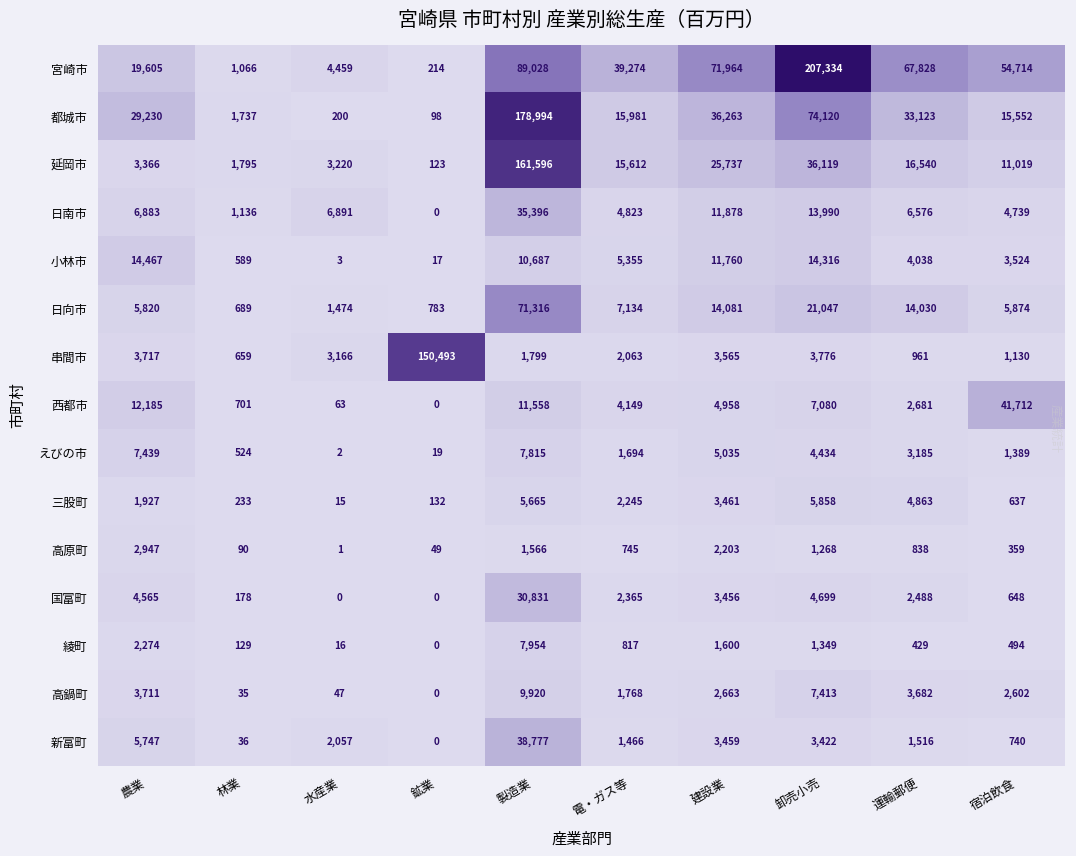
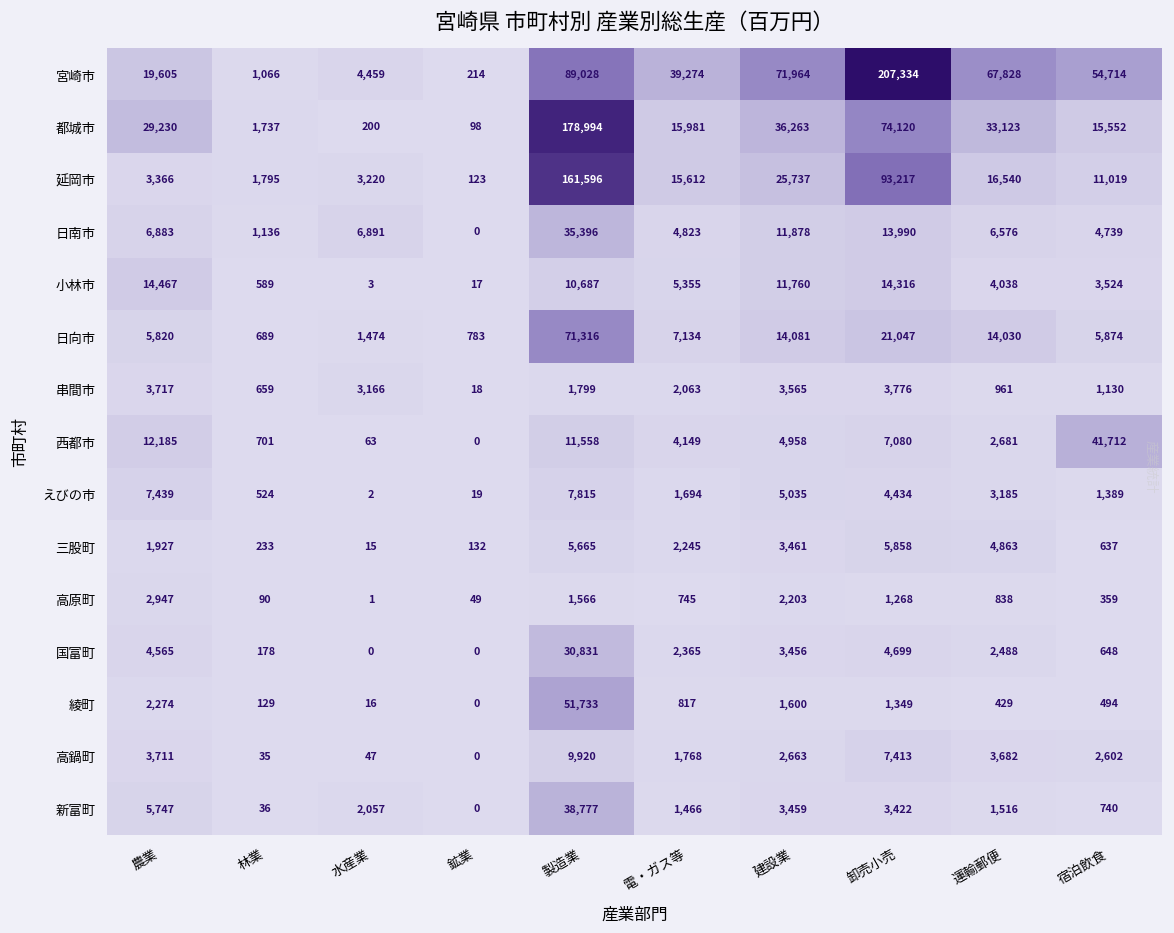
延岡市, 卸売小売: 36,119 -> 93,217
串間市, 鉱業: 150,493 -> 18
綾町, 製造業: 7,954 -> 51,733
